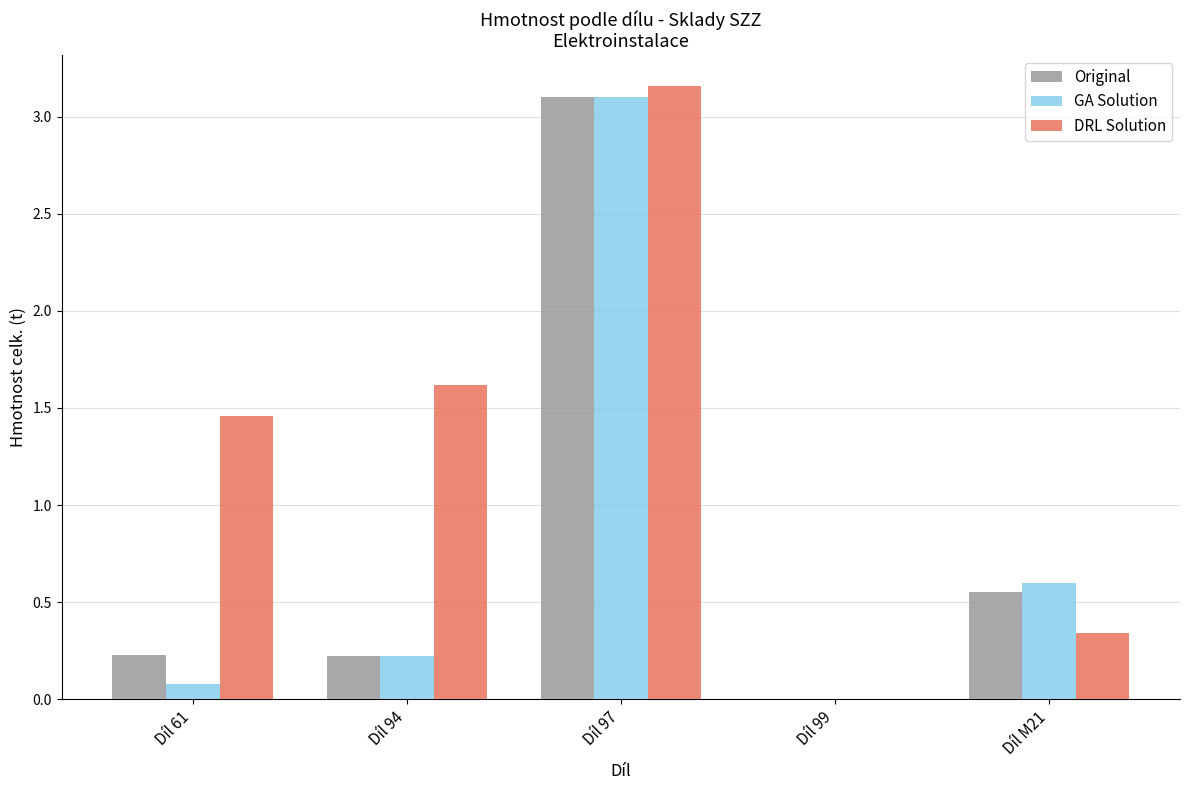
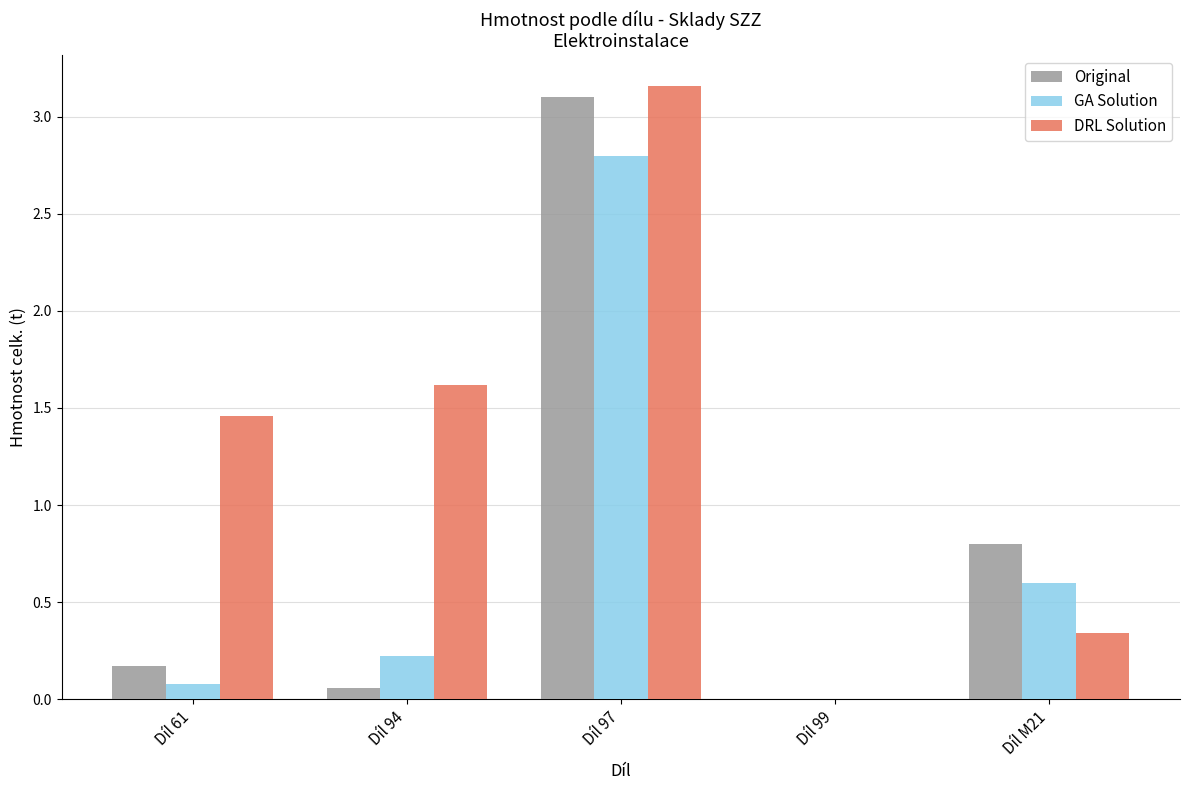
Original, Díl 61: 0.23 -> 0.17
Original, Díl 94: 0.22 -> 0.06
GA Solution, Díl 97: 3.1 -> 2.8
Original, Díl M21: 0.55 -> 0.80
